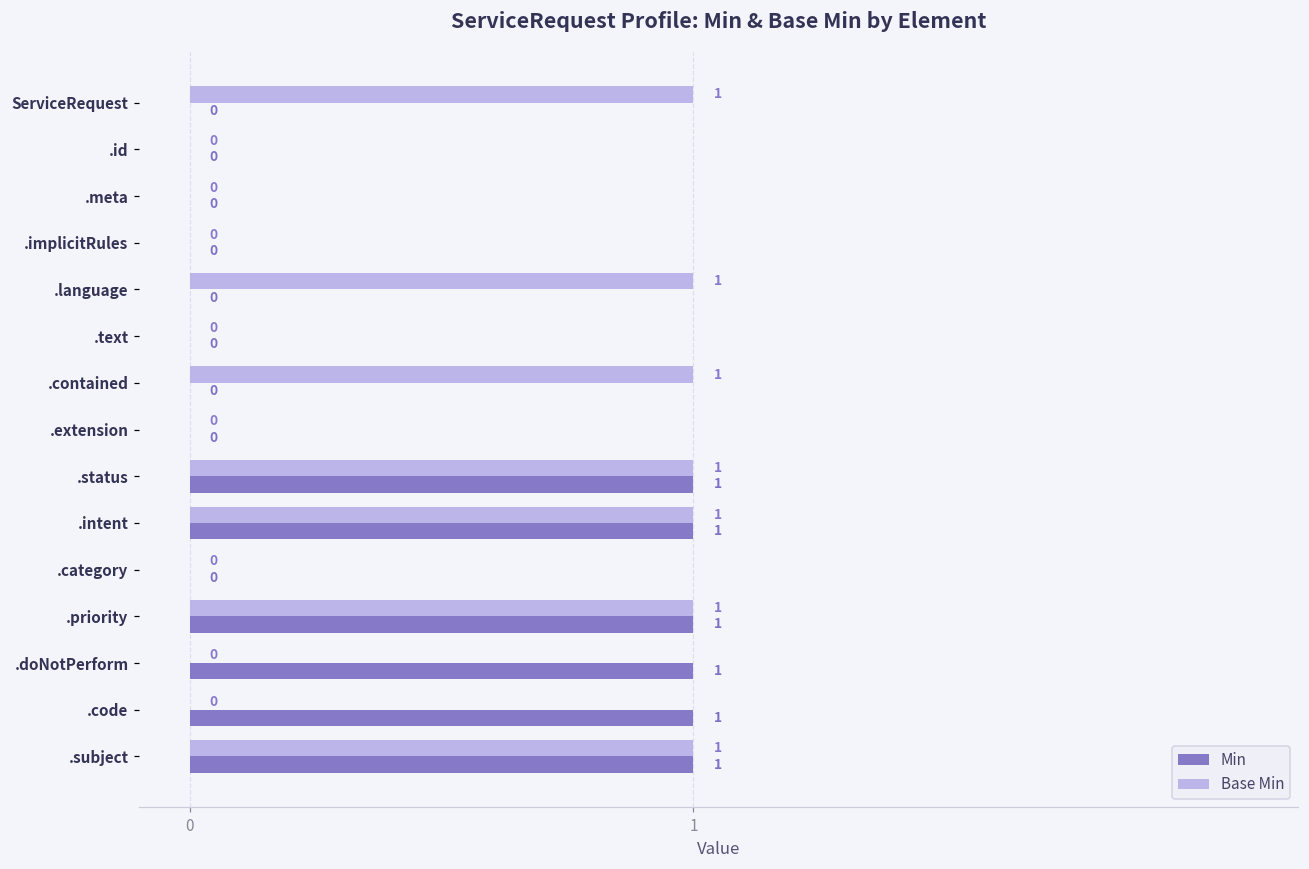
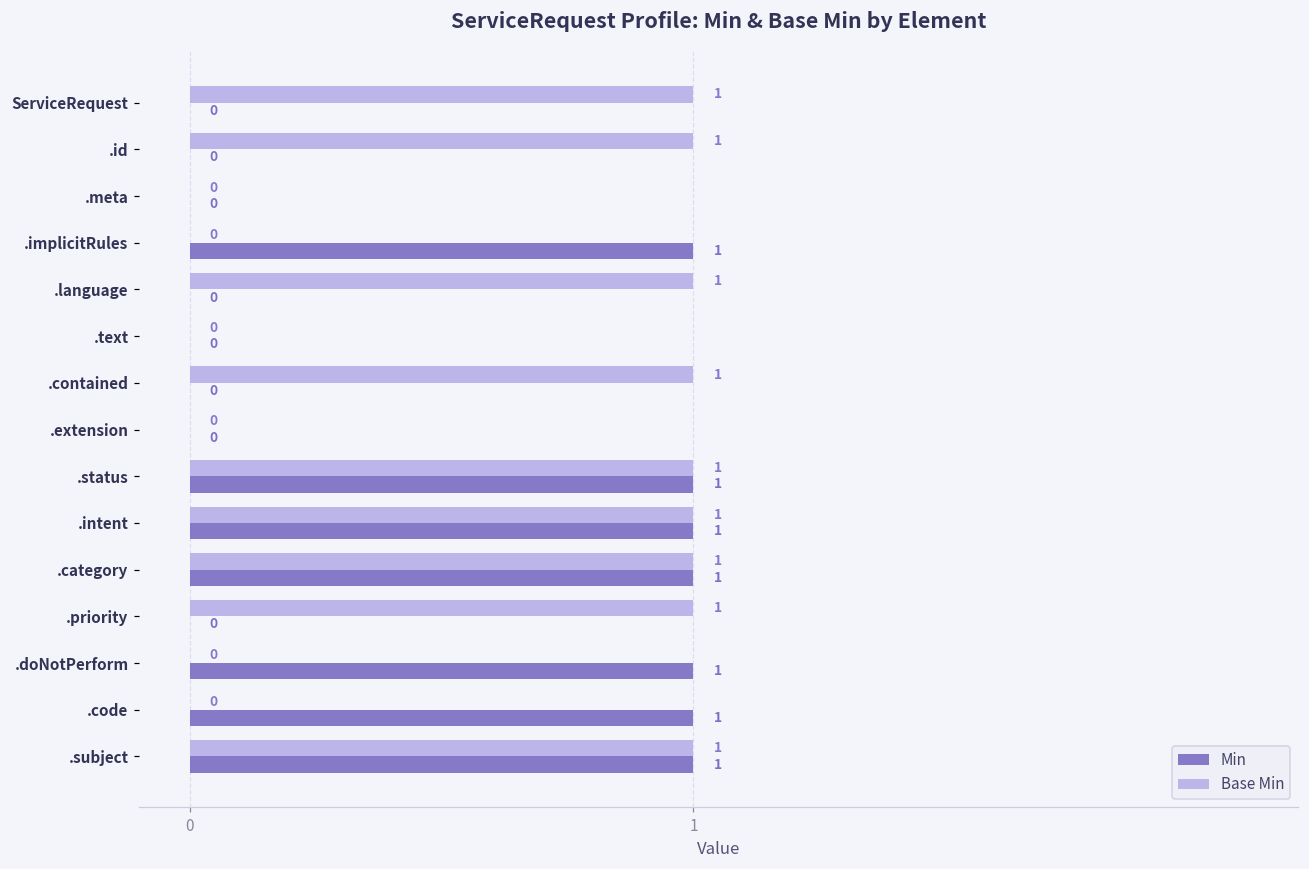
Base Min, .id: 0 -> 1
Min, .implicitRules: 0 -> 1
Base Min, .category: 0 -> 1
Min, .category: 0 -> 1
Min, .priority: 1 -> 0
